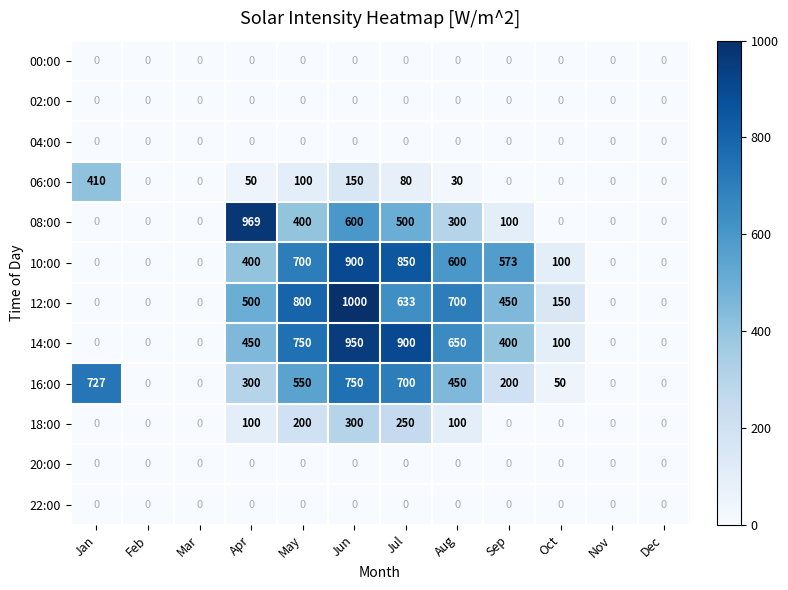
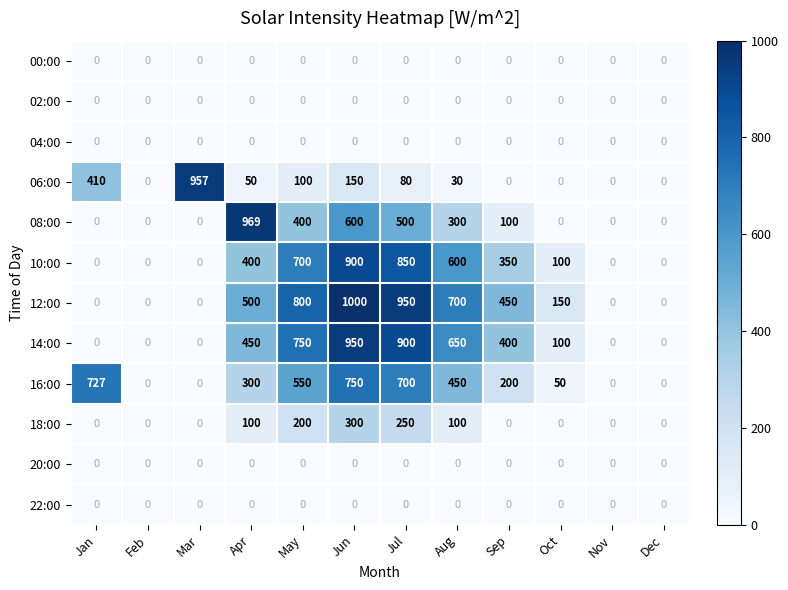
06:00, Mar: 0 -> 957
10:00, Sep: 573 -> 350
12:00, Jul: 633 -> 950
